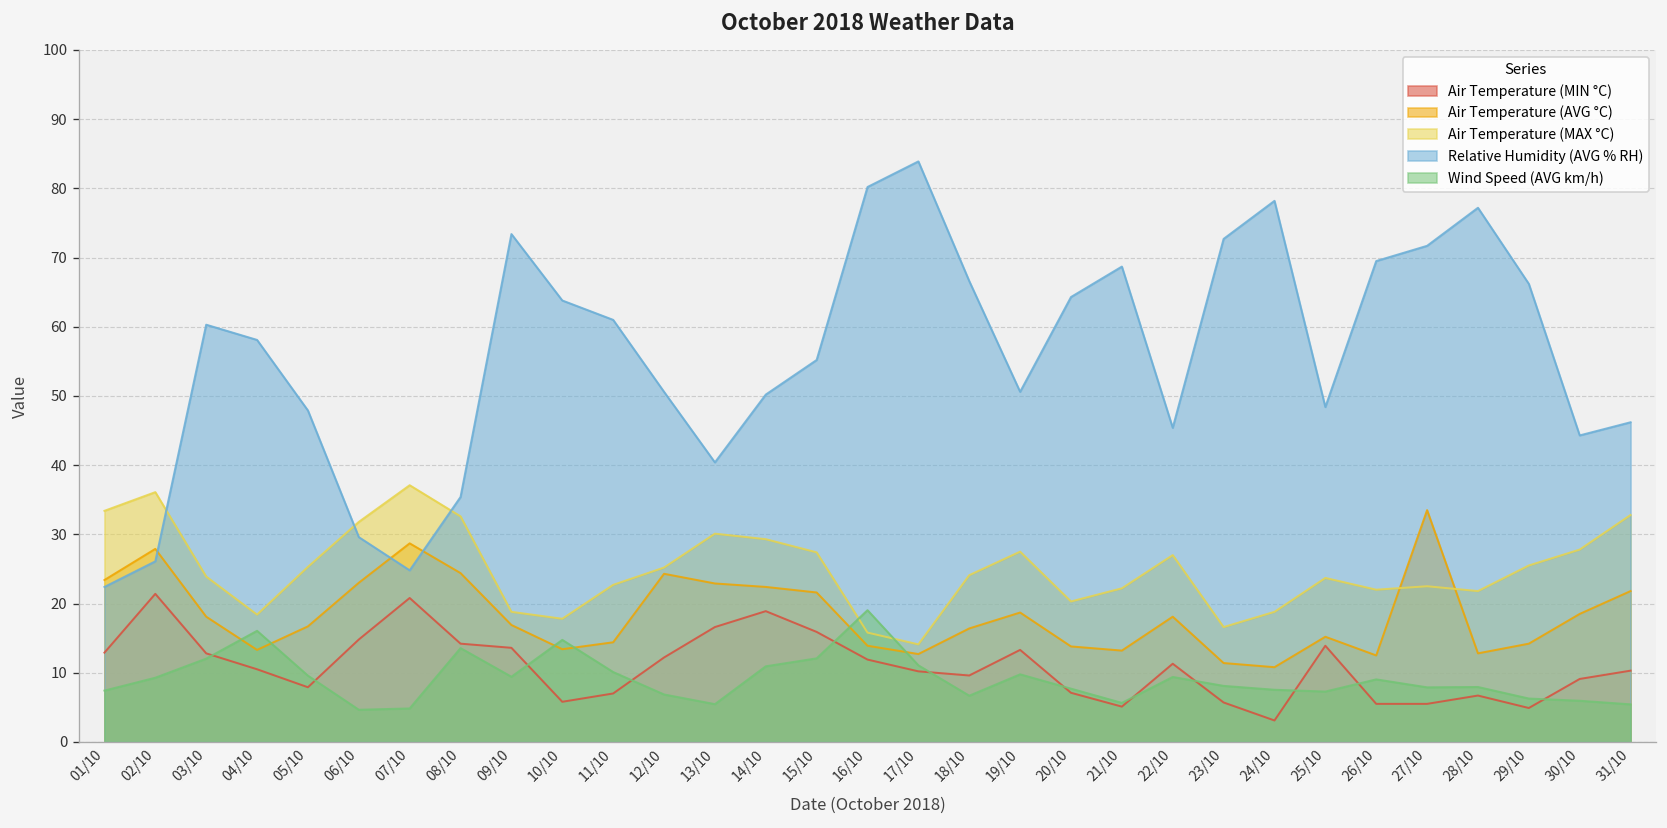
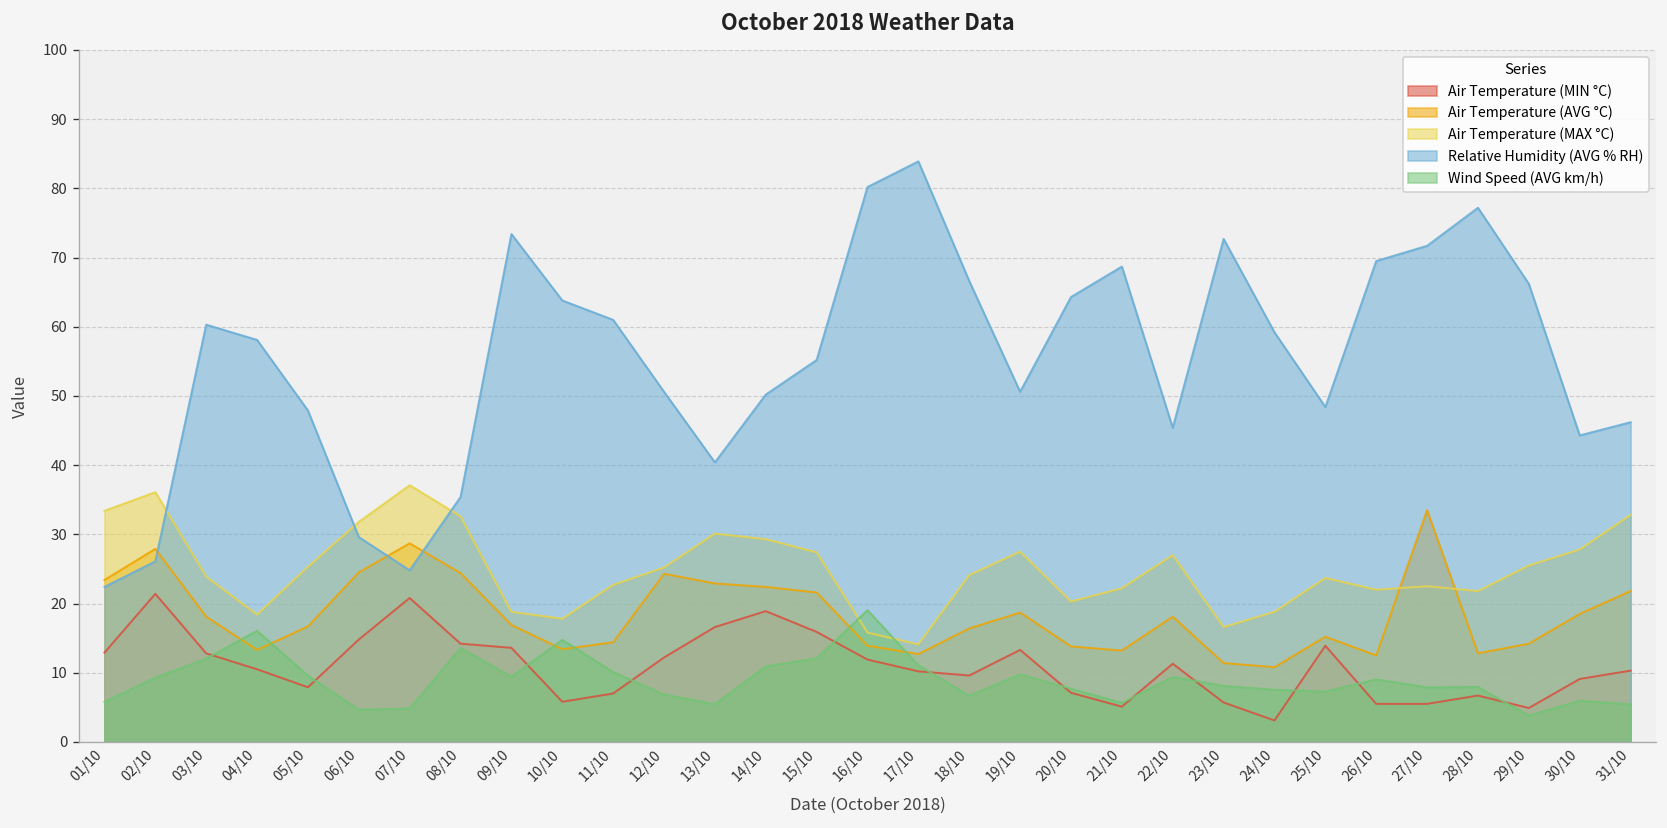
Wind Speed (AVG km/h), 01/10: 7 -> 6
Air Temperature (AVG °C), 06/10: 23 -> 25
Relative Humidity (AVG % RH), 24/10: 78 -> 59
Wind Speed (AVG km/h), 29/10: 6 -> 4
